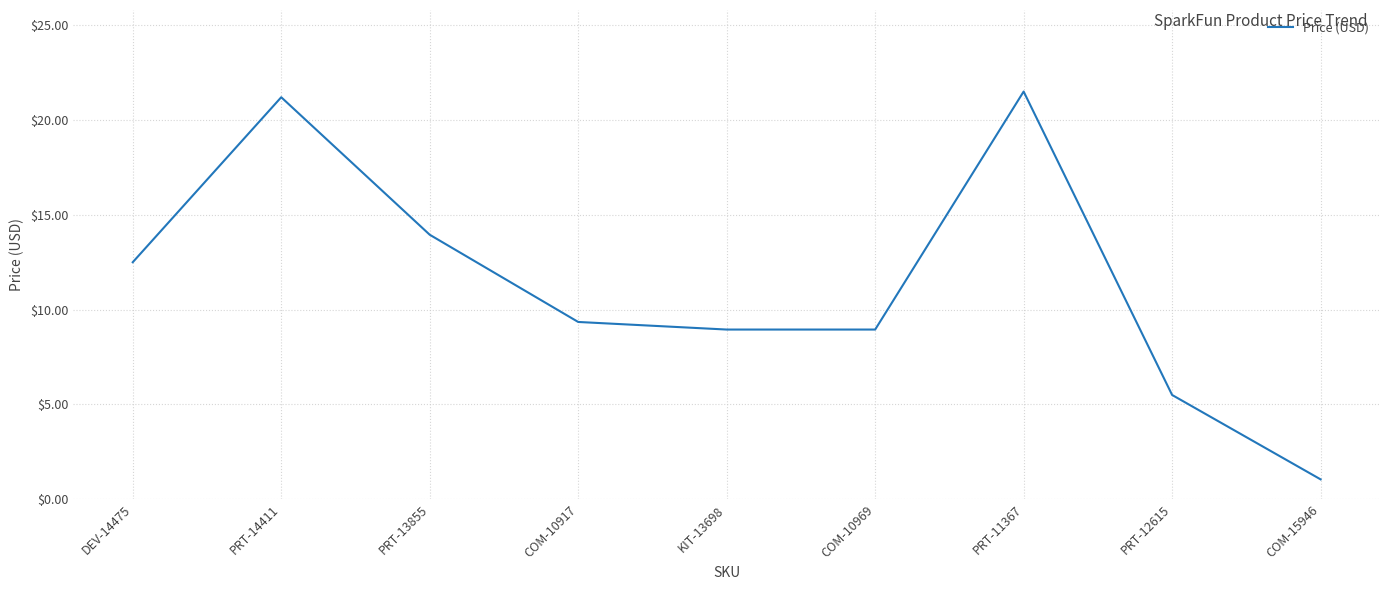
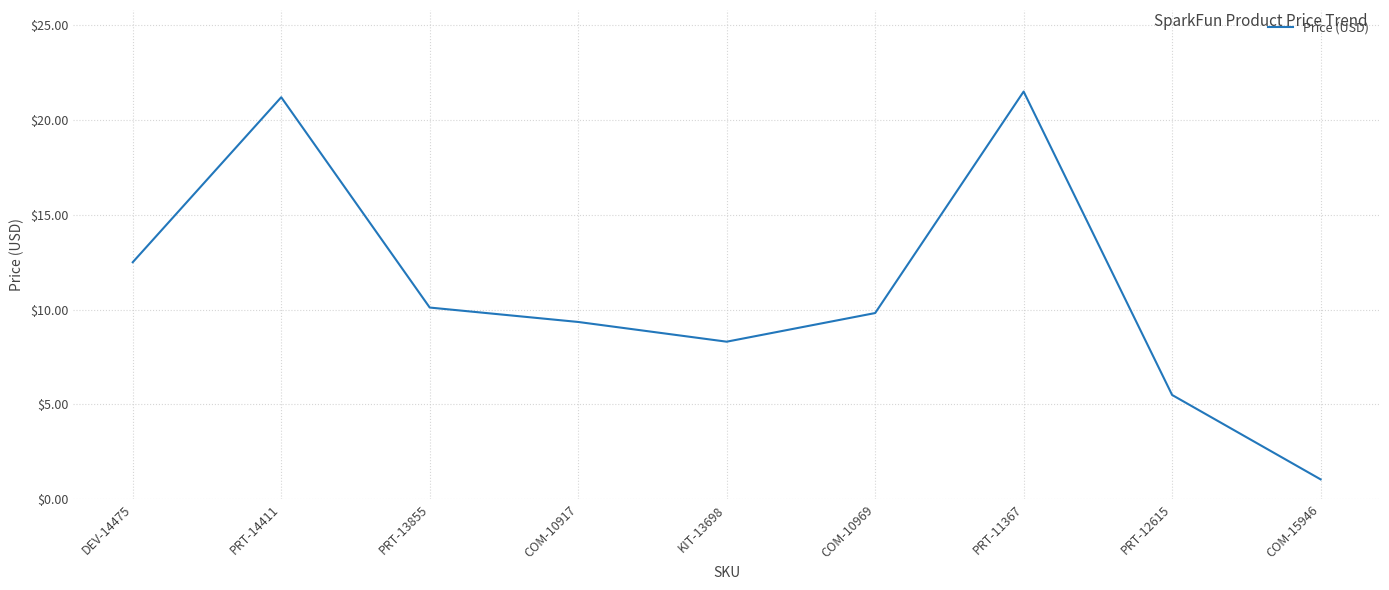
PRT-13855: $14.0 -> $10.1
KIT-13698: $9.0 -> $8.3
COM-10969: $9.0 -> $9.8
